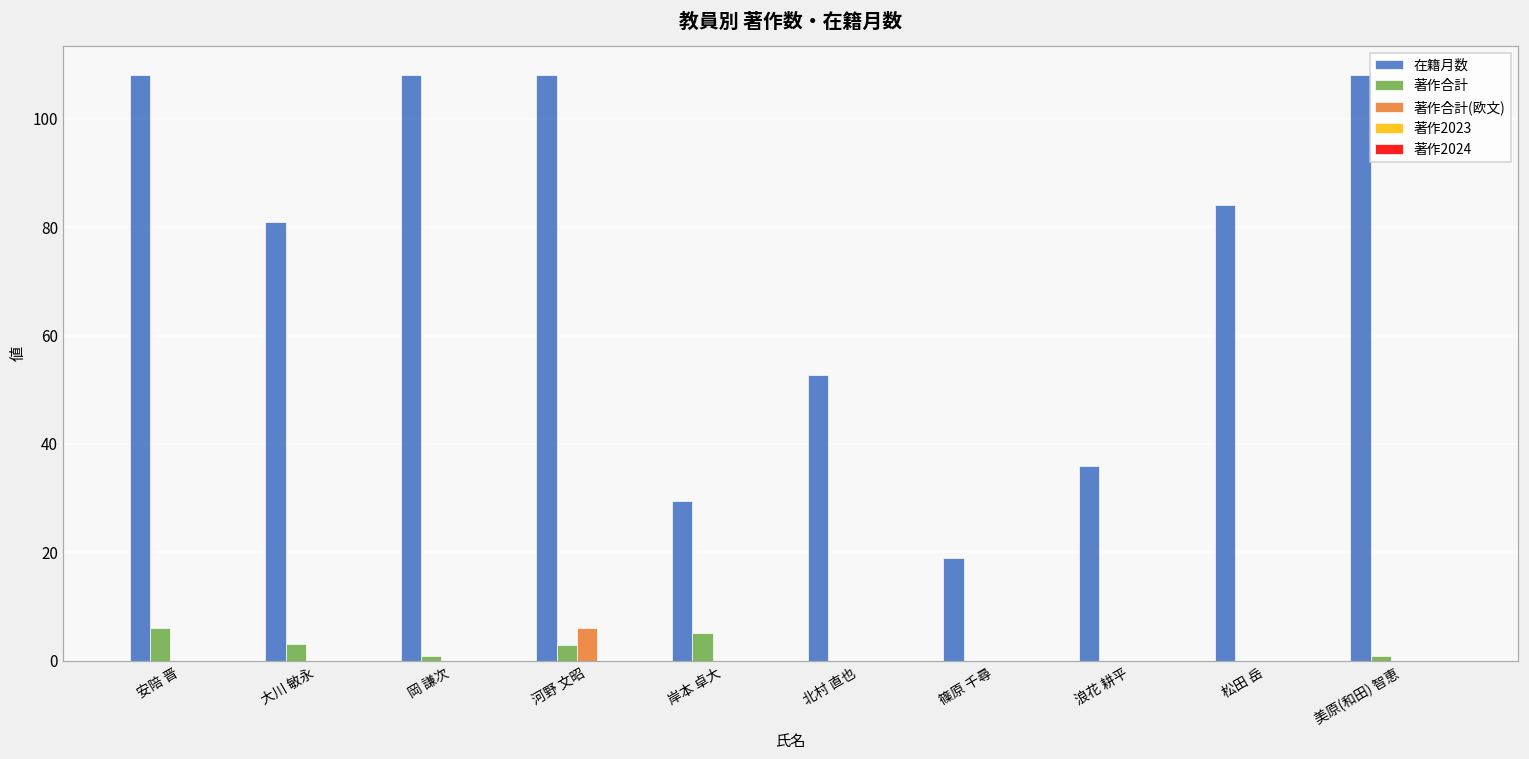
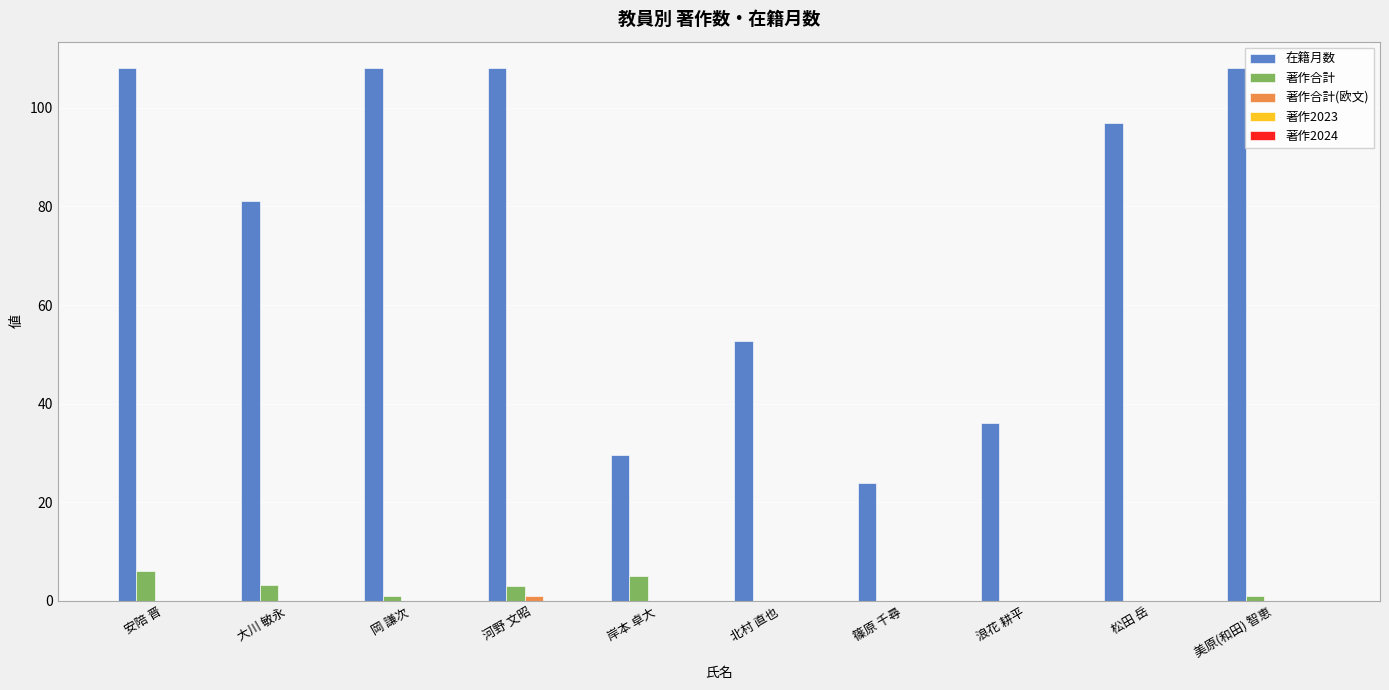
著作合計(欧文), 河野 文昭: 6 -> 1
在籍月数, 篠原 千尋: 19 -> 24
在籍月数, 松田 岳: 84 -> 97
